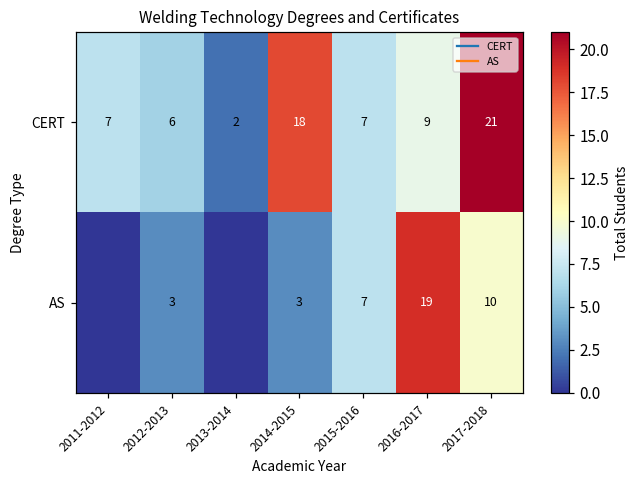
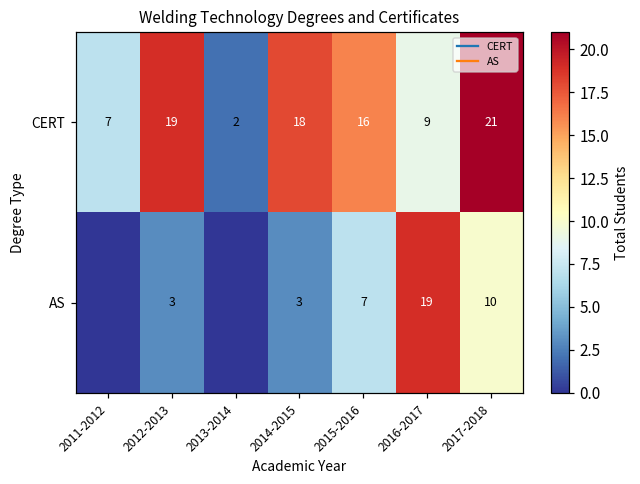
CERT, 2012-2013: 6 -> 19
CERT, 2015-2016: 7 -> 16
